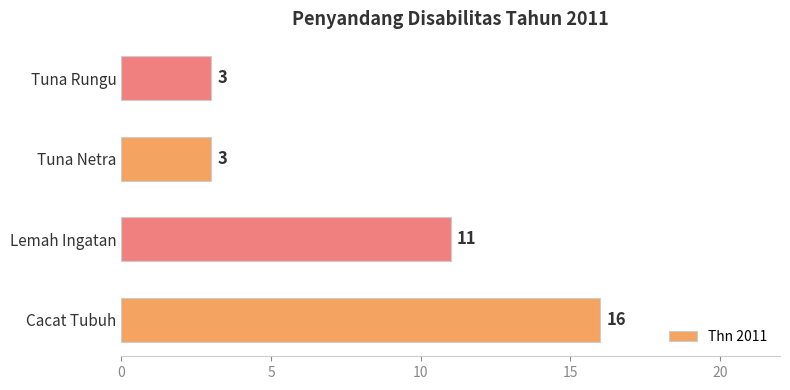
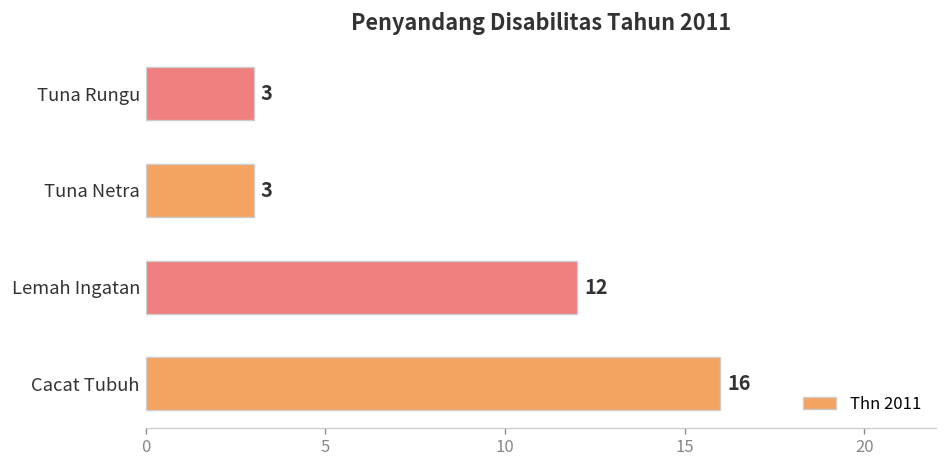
Lemah Ingatan: 11 -> 12
